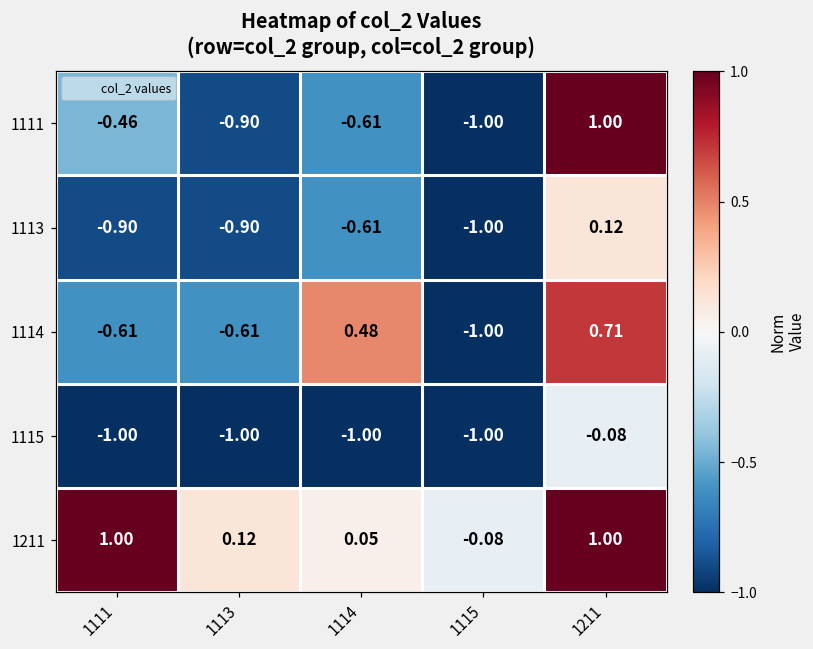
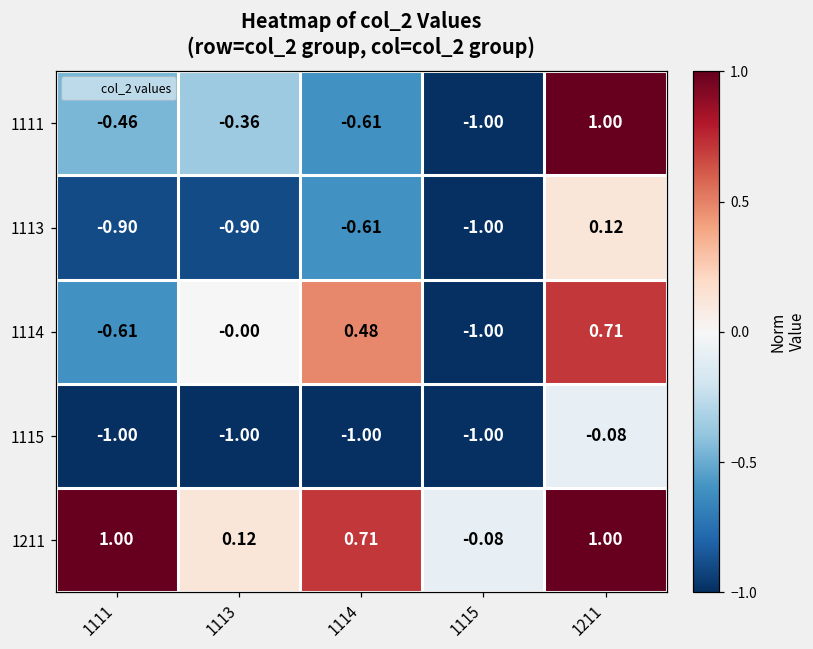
1111, 1113: -0.90 -> -0.36
1114, 1113: -0.61 -> -0.00
1211, 1114: 0.05 -> 0.71
